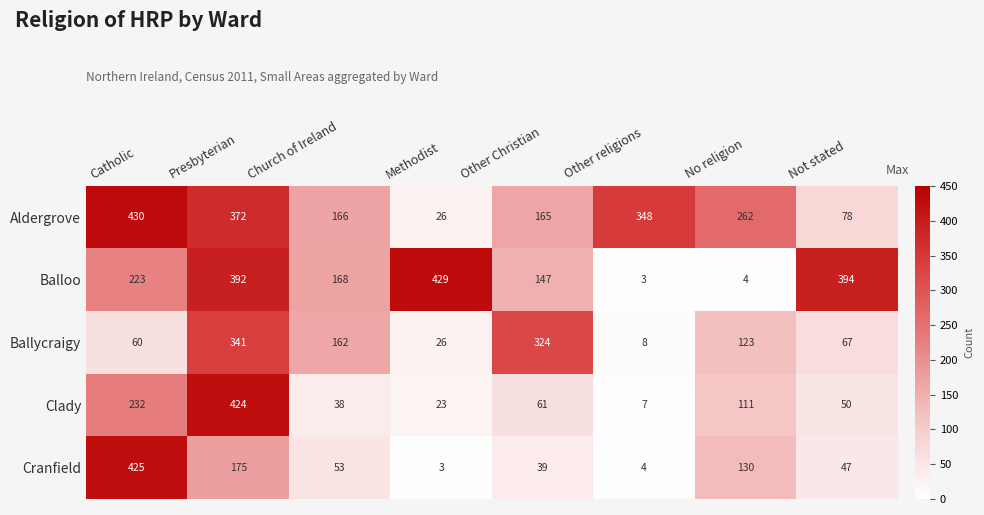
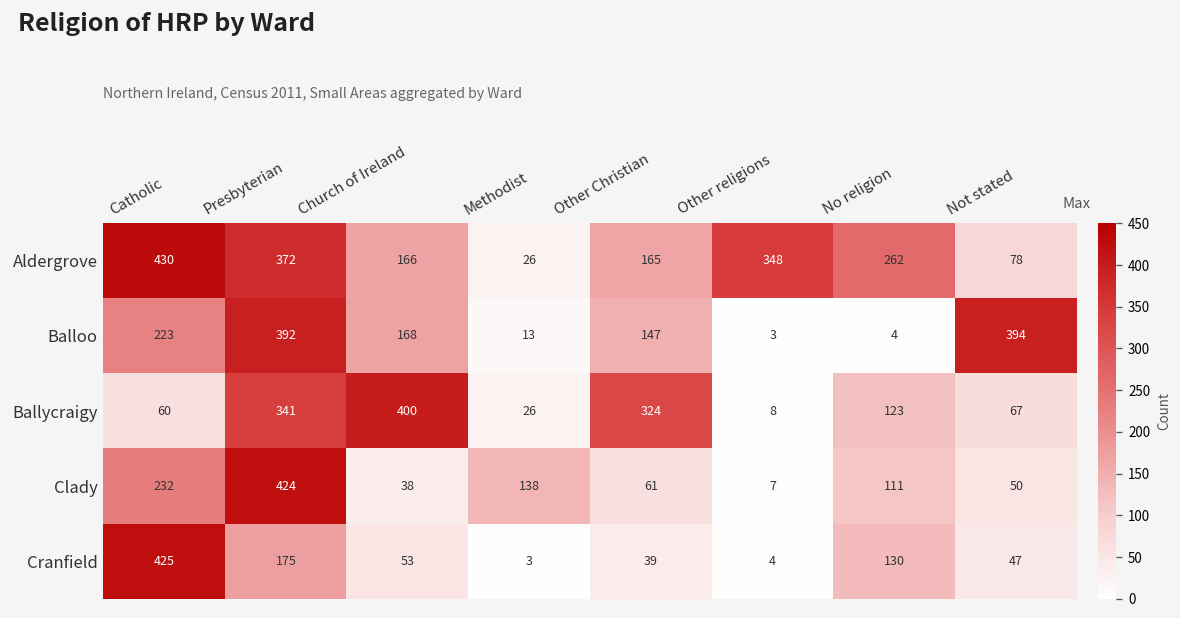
Balloo, Methodist: 429 -> 13
Ballycraigy, Church of Ireland: 162 -> 400
Clady, Methodist: 23 -> 138
